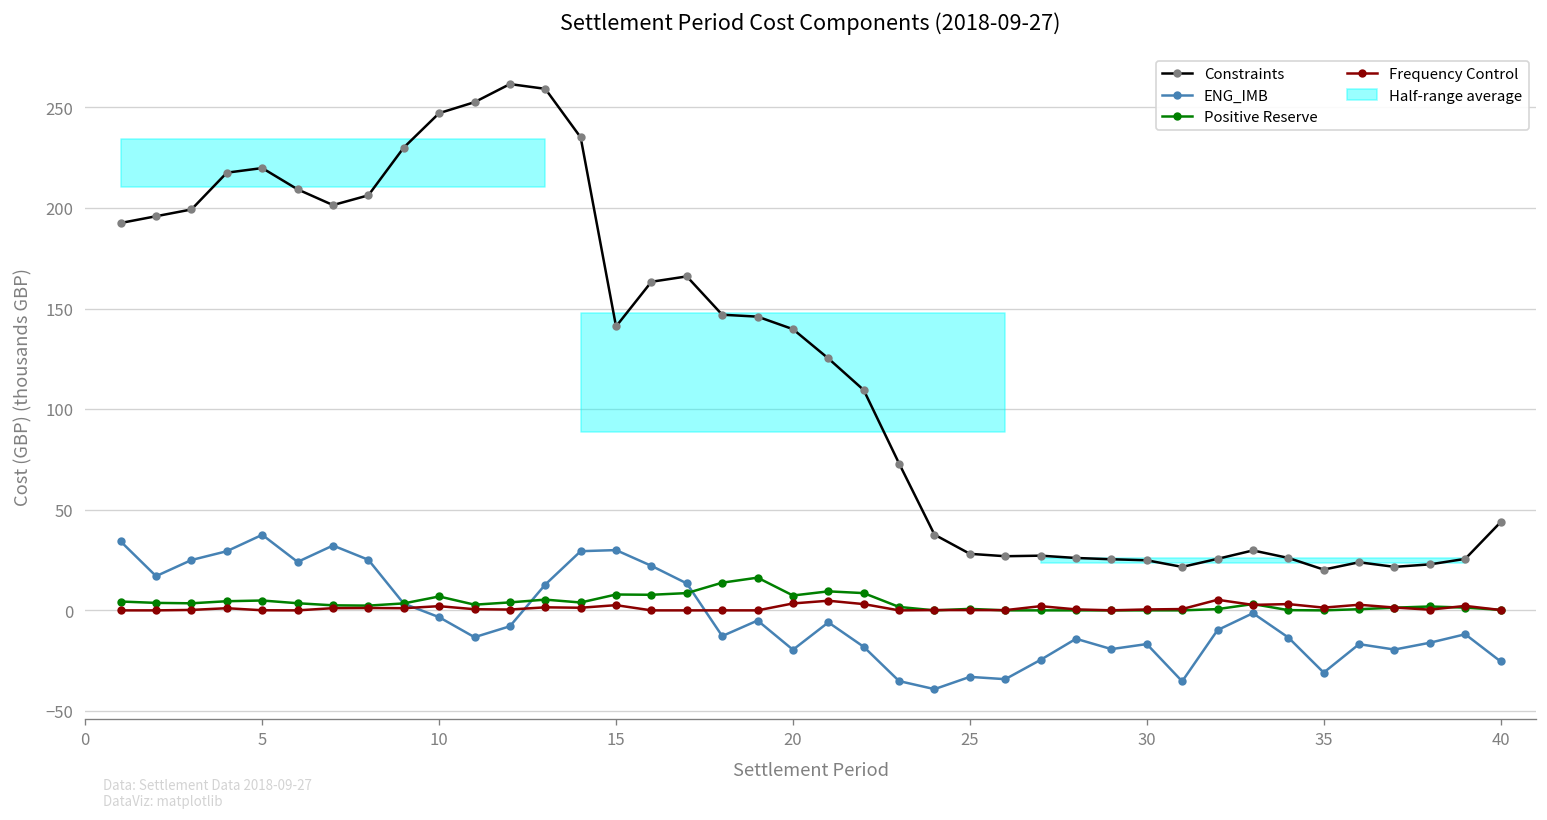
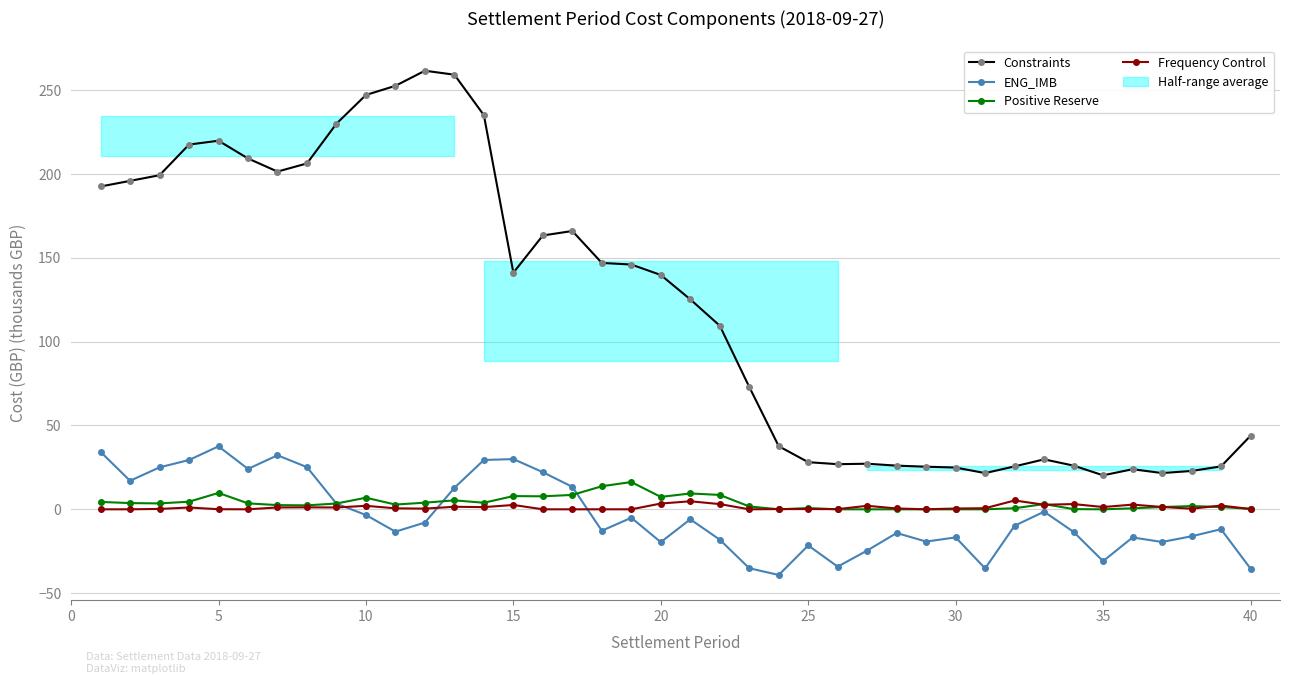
Positive Reserve, 5: 5 -> 10
ENG_IMB, 25: -33 -> -22
ENG_IMB, 40: -25 -> -35
